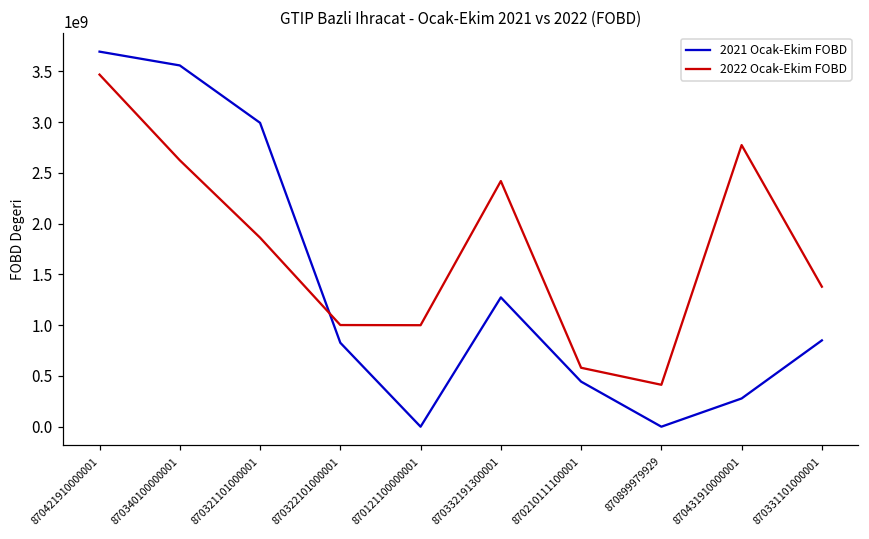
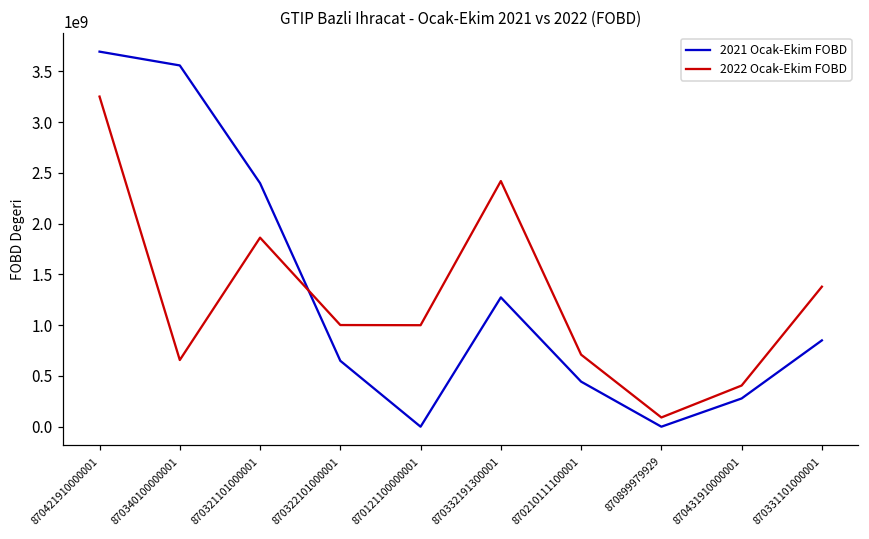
2022 Ocak-Ekim FOBD, 870421910000001: 3500000000 -> 3300000000
2022 Ocak-Ekim FOBD, 870340100000001: 2600000000 -> 700000000
2021 Ocak-Ekim FOBD, 870321101000001: 3000000000 -> 2400000000
2021 Ocak-Ekim FOBD, 870322101000001: 800000000 -> 600000000
2022 Ocak-Ekim FOBD, 870210111100001: 600000000 -> 700000000
2022 Ocak-Ekim FOBD, 870899979929: 400000000 -> 100000000
2022 Ocak-Ekim FOBD, 870431910000001: 2800000000 -> 400000000
